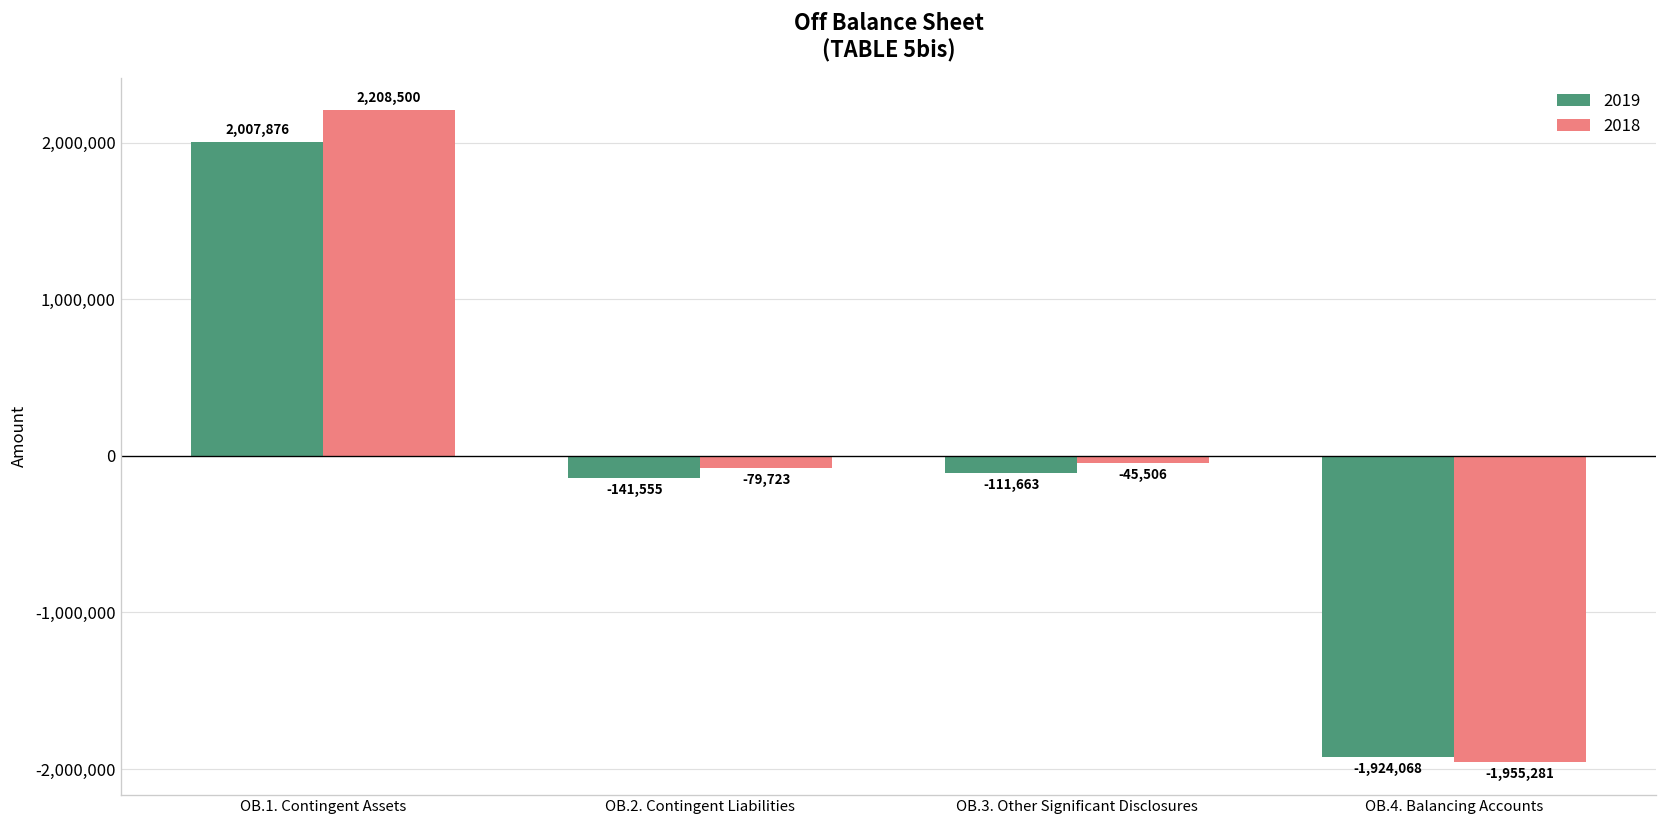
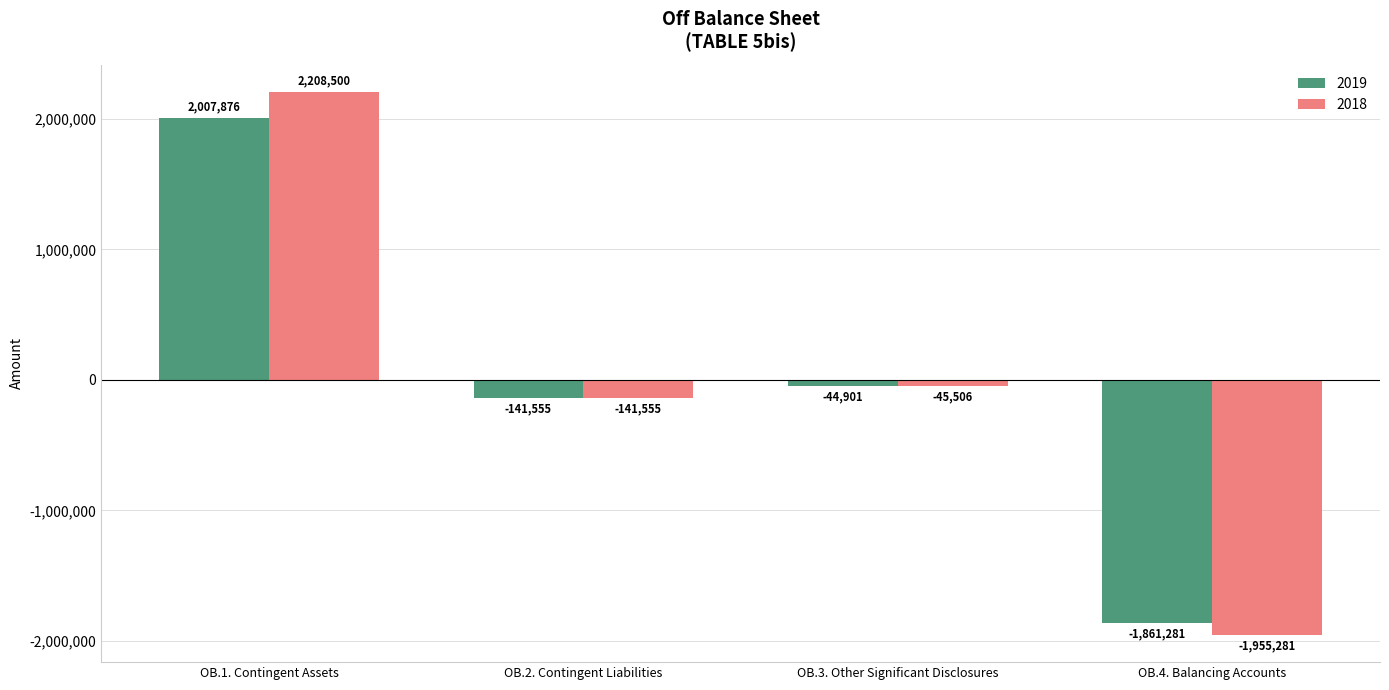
2018, OB.2. Contingent Liabilities: -79,723 -> -141,555
2019, OB.3. Other Significant Disclosures: -111,663 -> -44,901
2019, OB.4. Balancing Accounts: -1,924,068 -> -1,861,281
